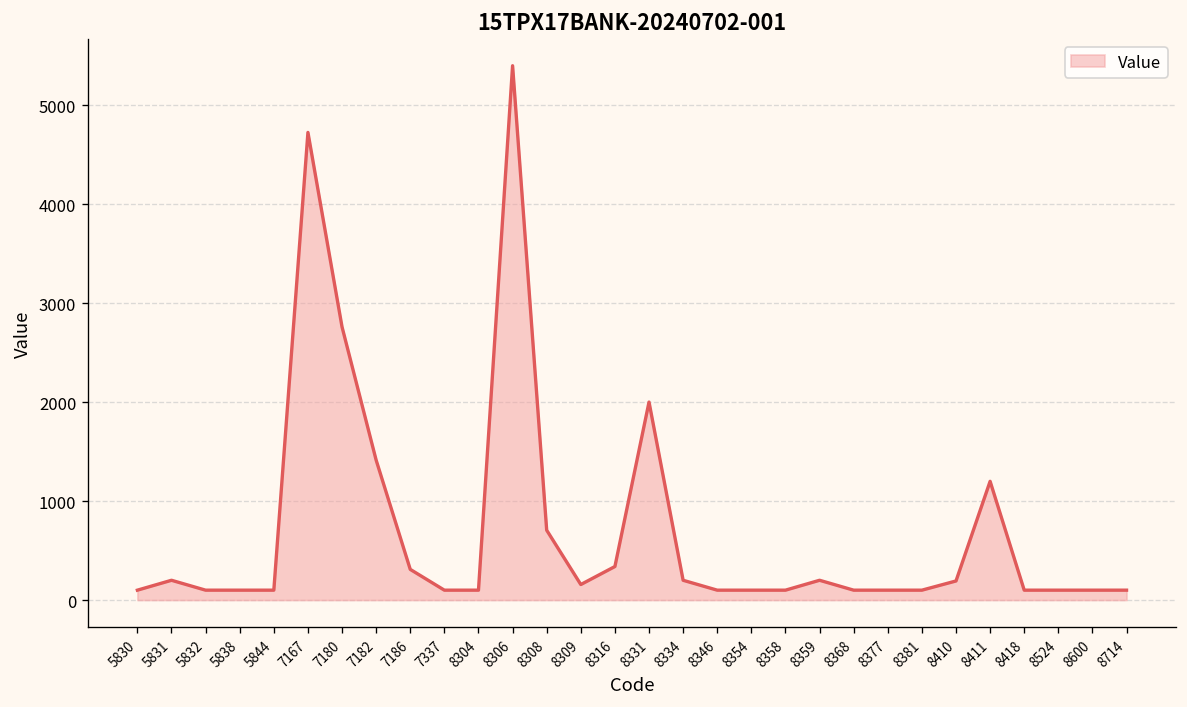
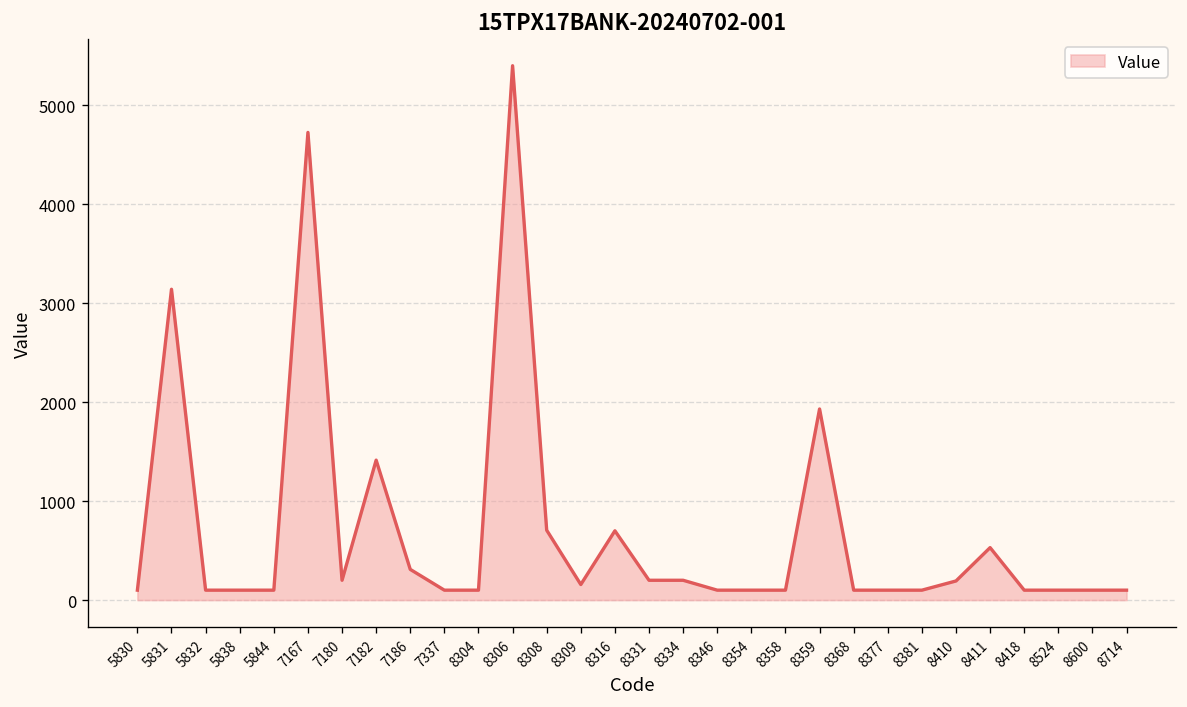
5831: 200 -> 3100
7180: 2800 -> 200
8316: 300 -> 700
8331: 2000 -> 200
8359: 200 -> 1900
8411: 1200 -> 500
